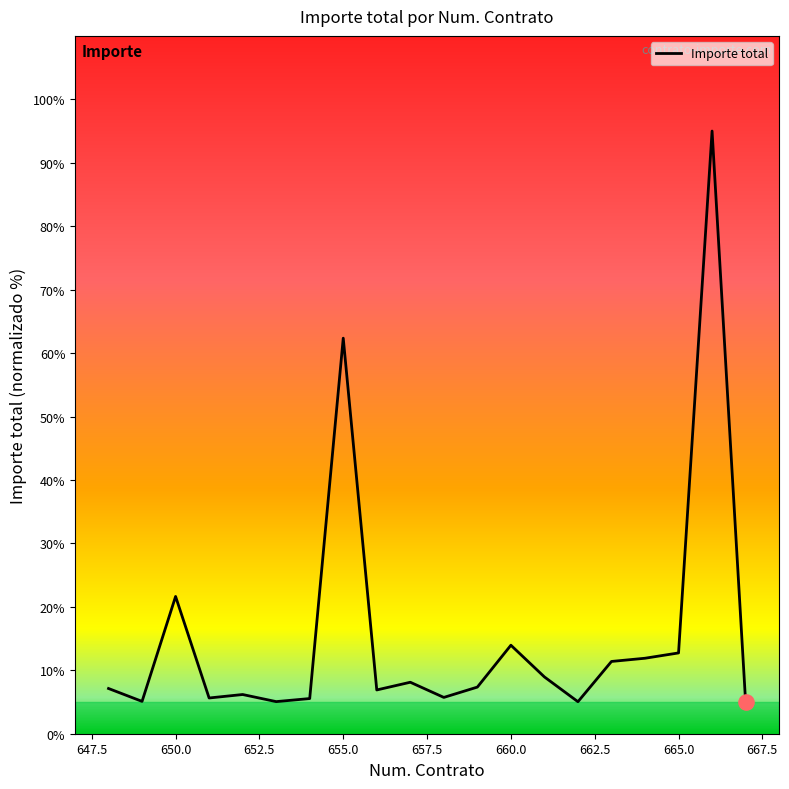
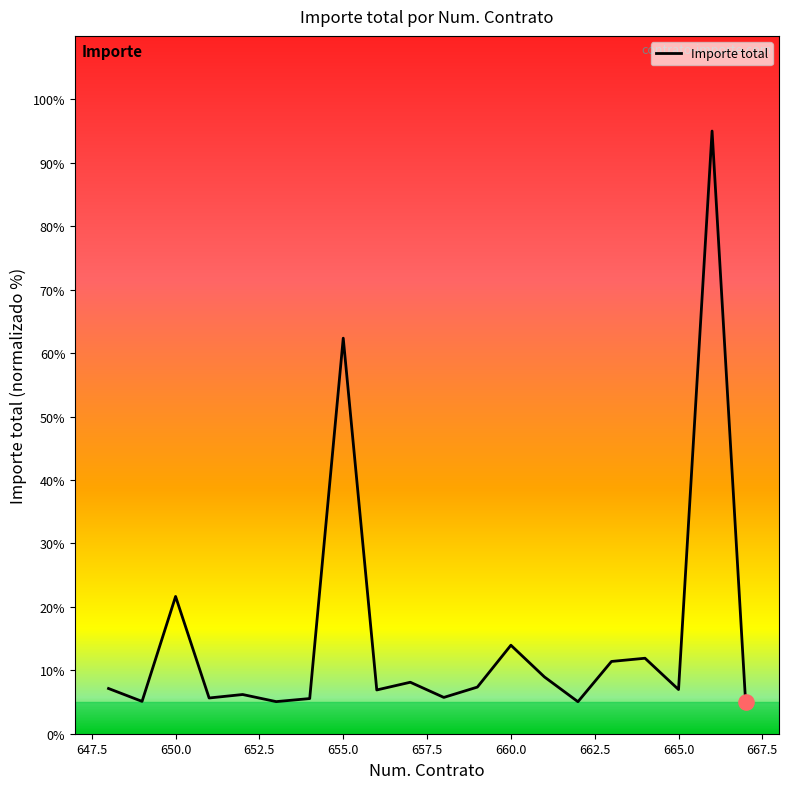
Importe total, 665.0: 13% -> 7%
